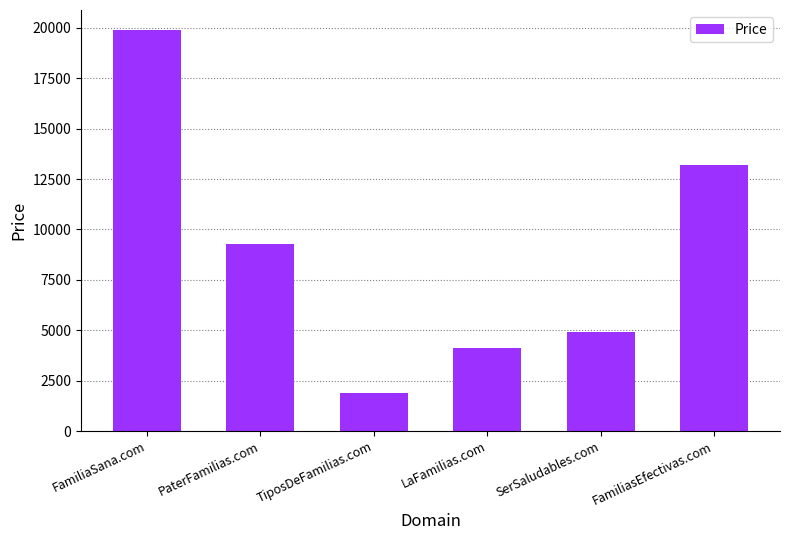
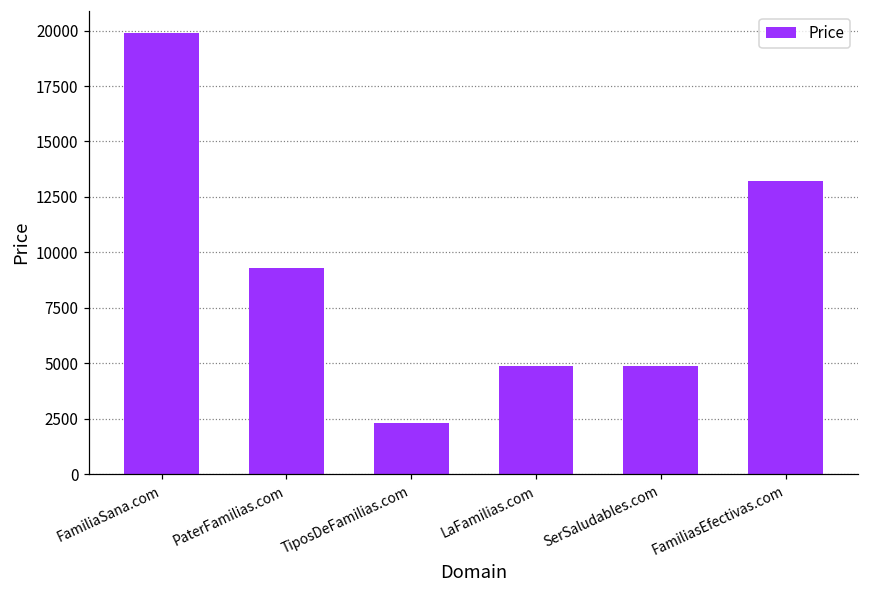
TiposDeFamilias.com: 1900 -> 2300
LaFamilias.com: 4100 -> 4900
